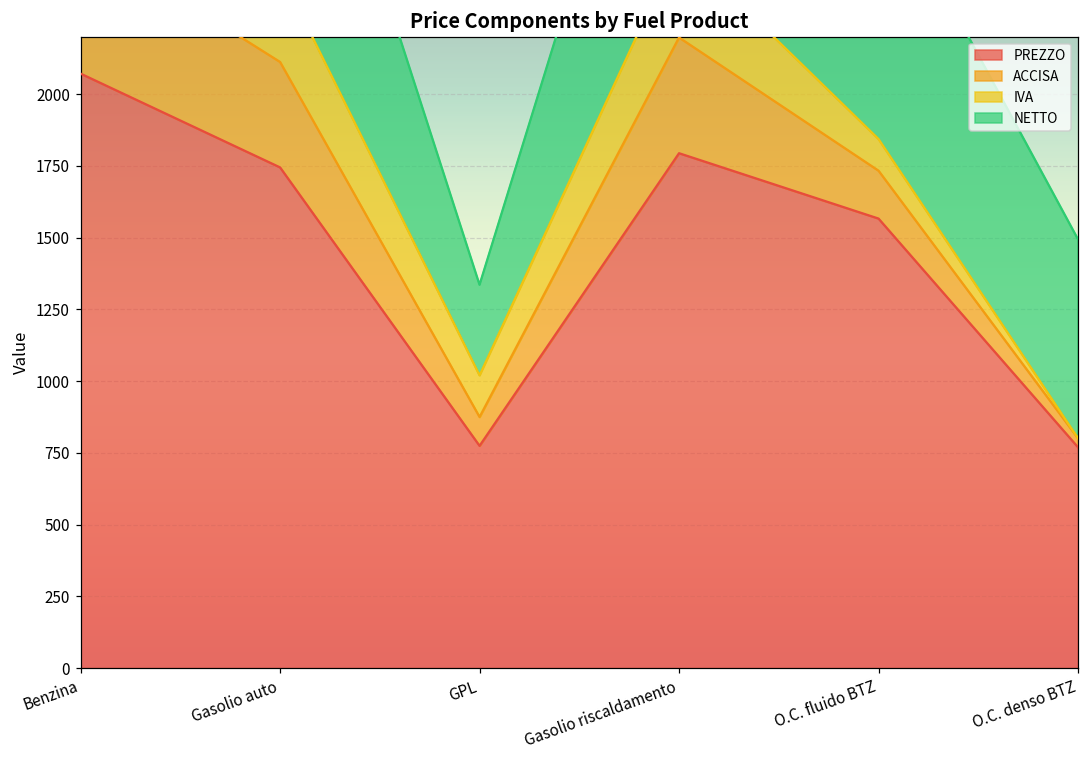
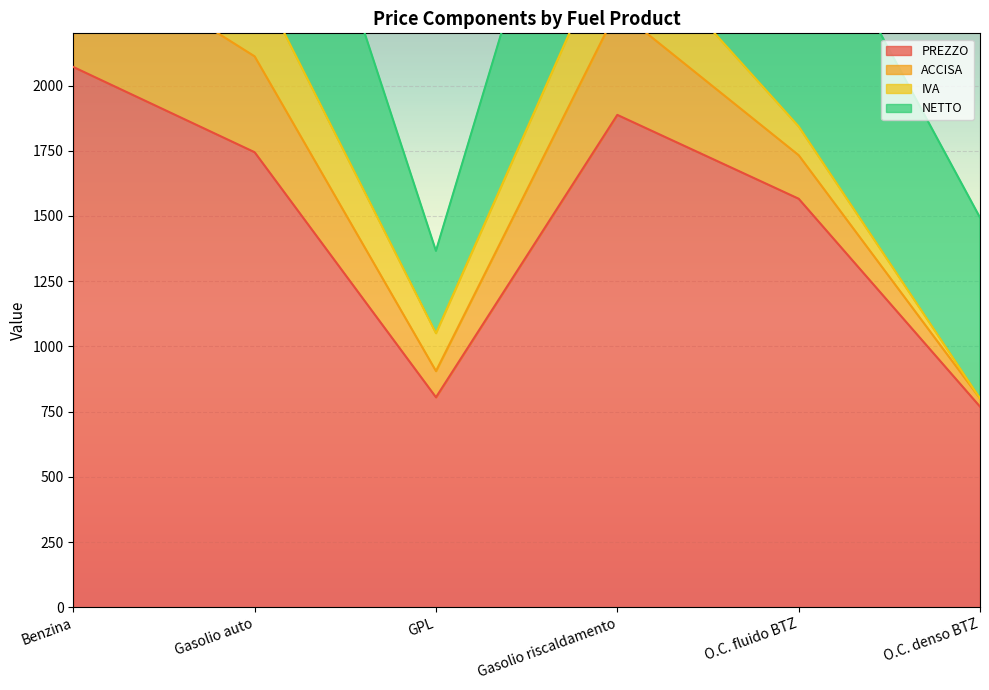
PREZZO, GPL: 770 -> 810
PREZZO, Gasolio riscaldamento: 1790 -> 1890
